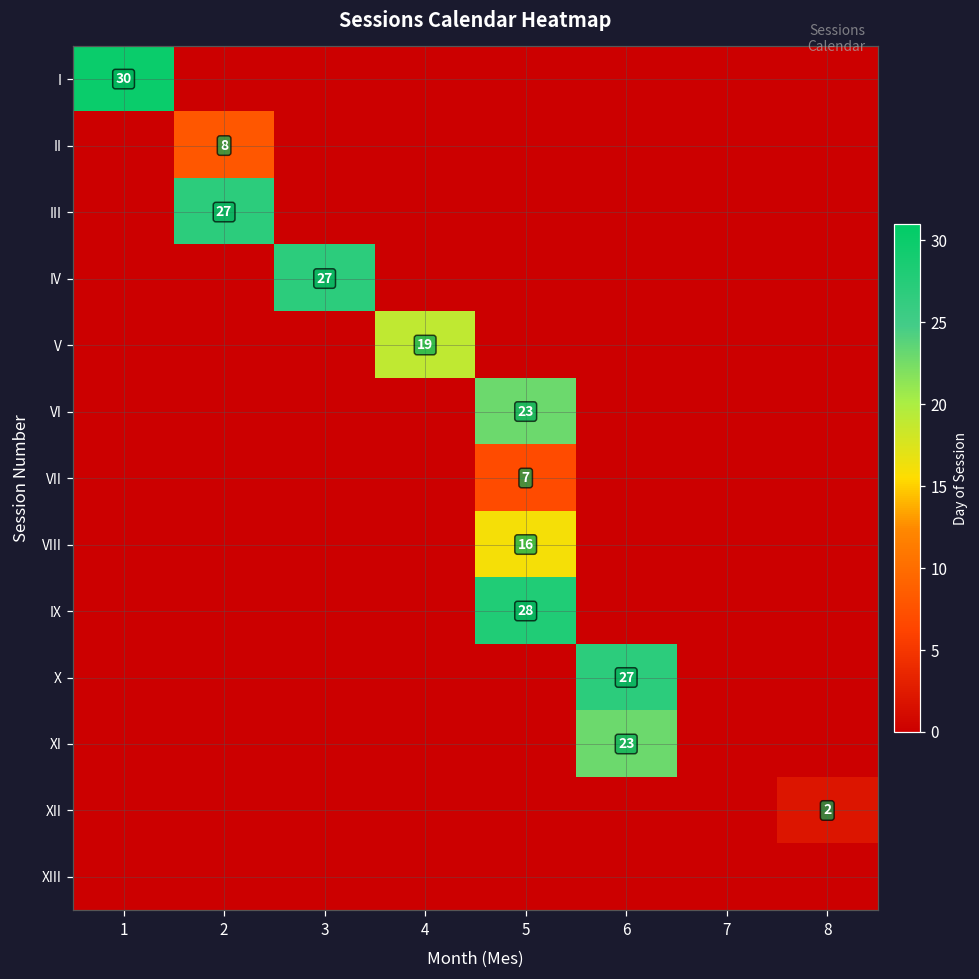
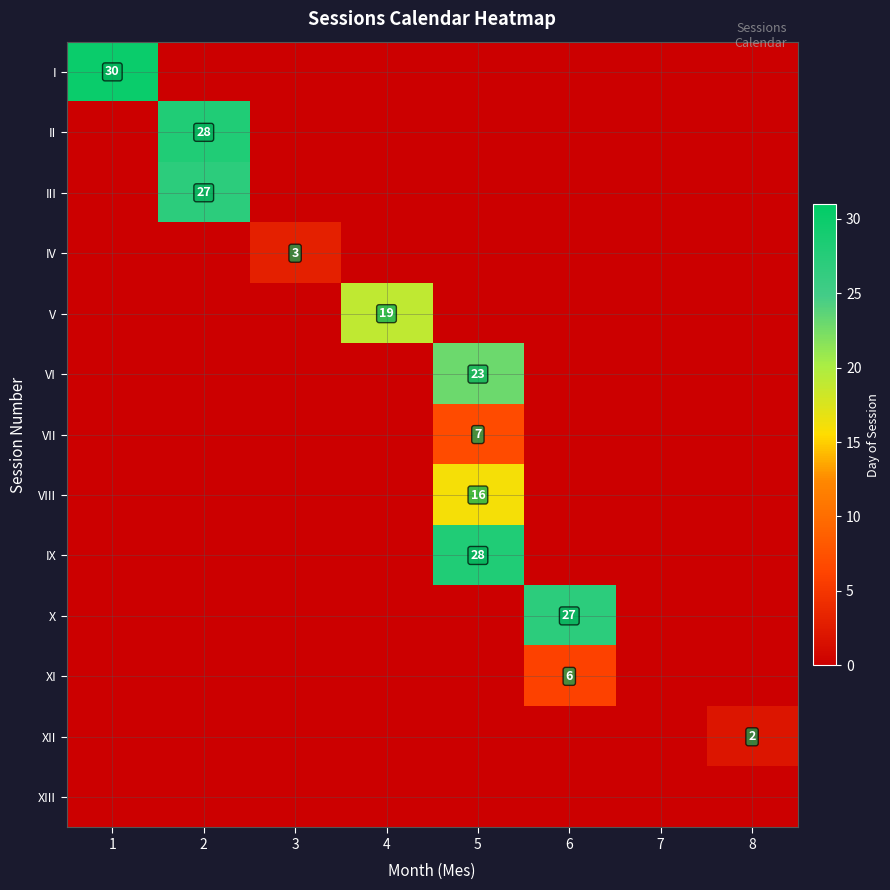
II, 2: 8 -> 28
IV, 3: 27 -> 3
XI, 6: 23 -> 6
